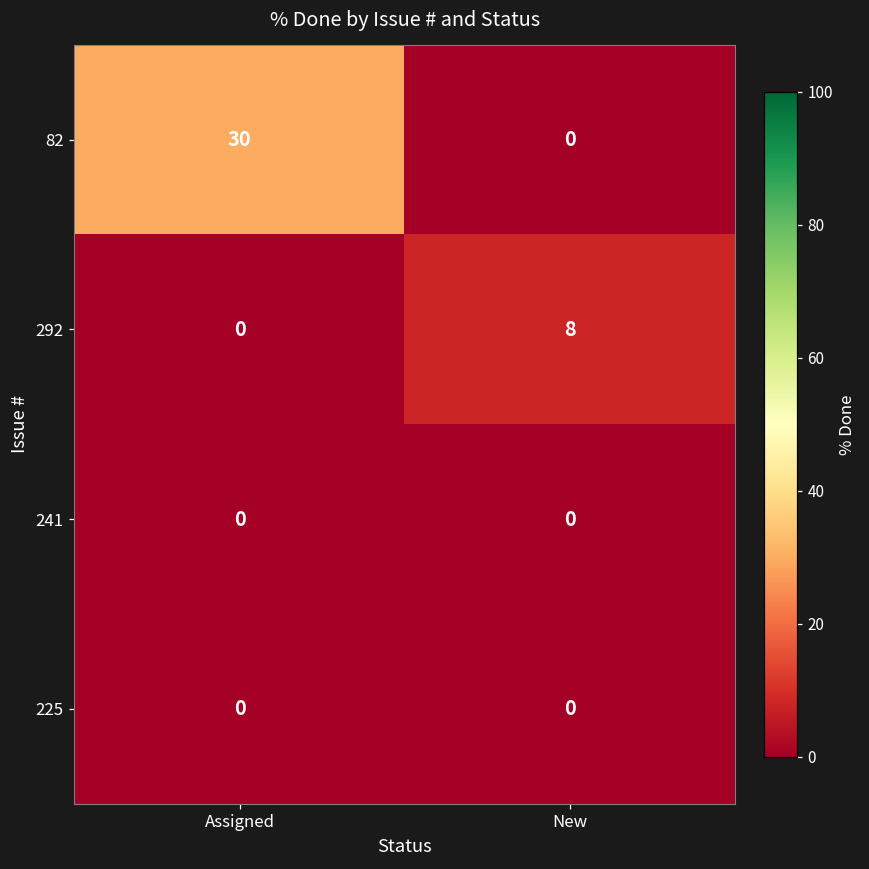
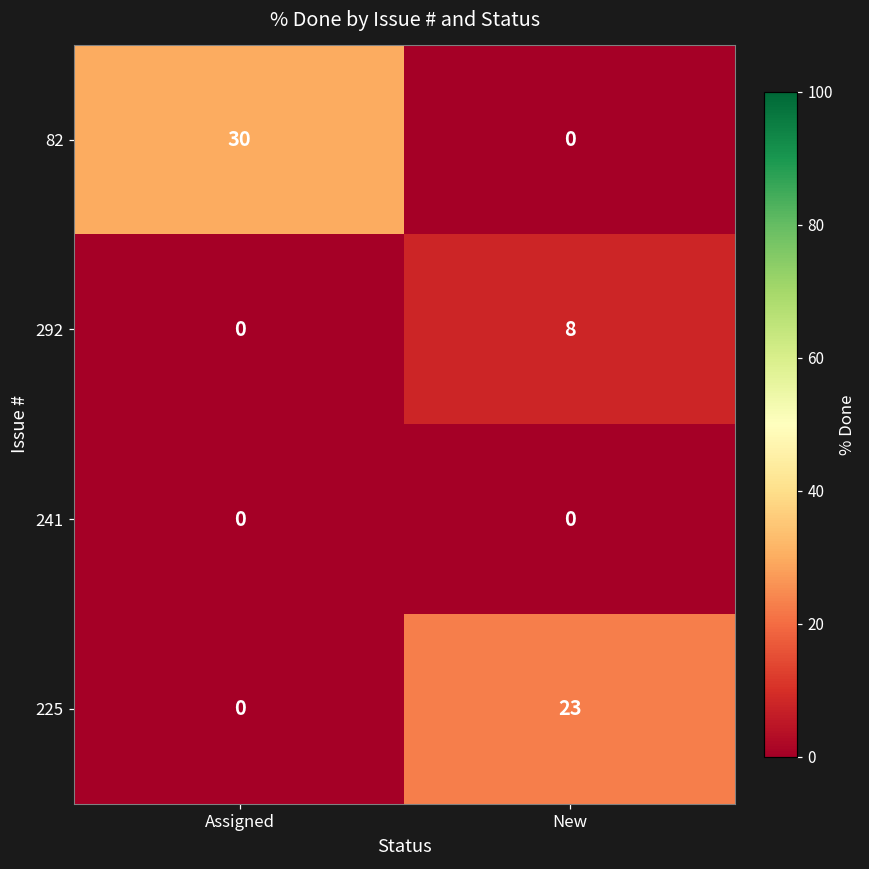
225, New: 0 -> 23
